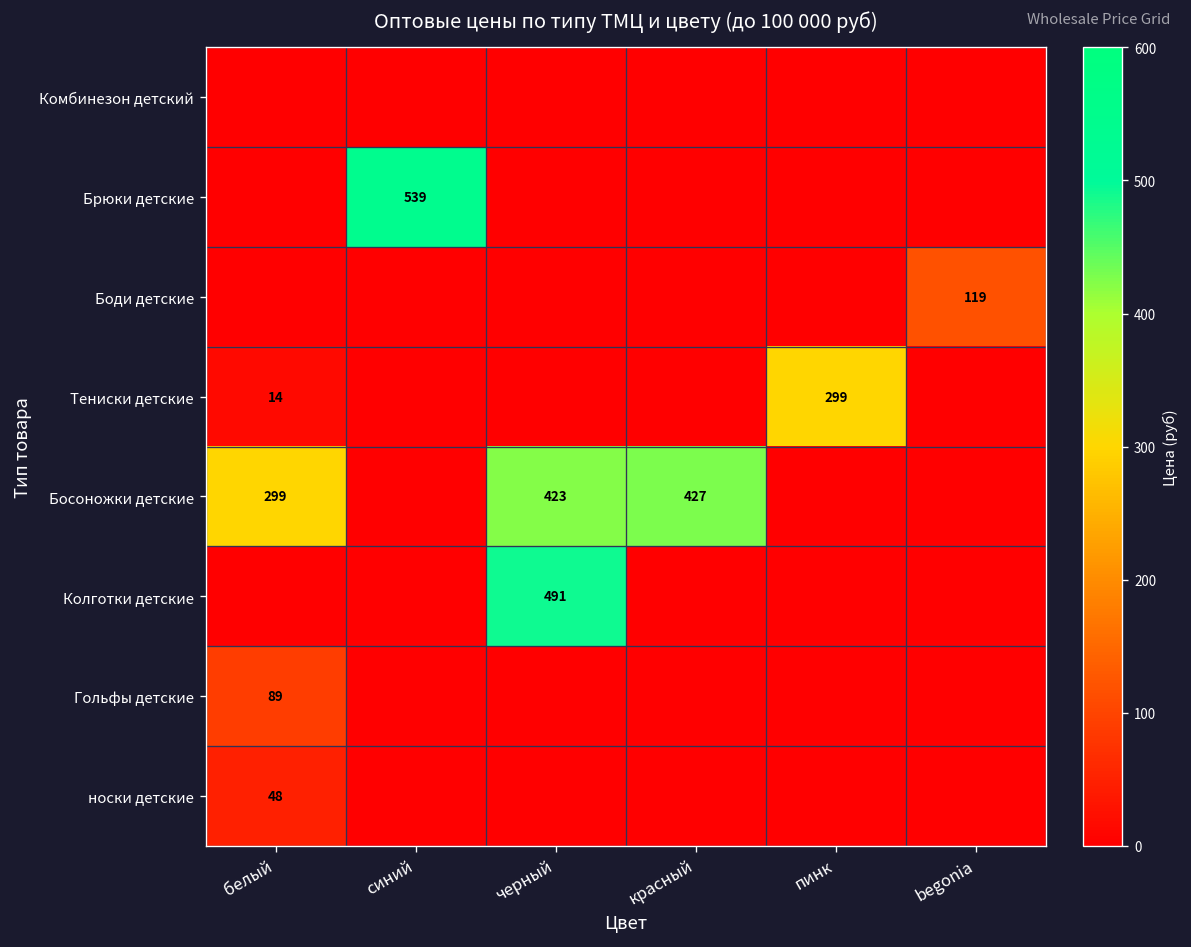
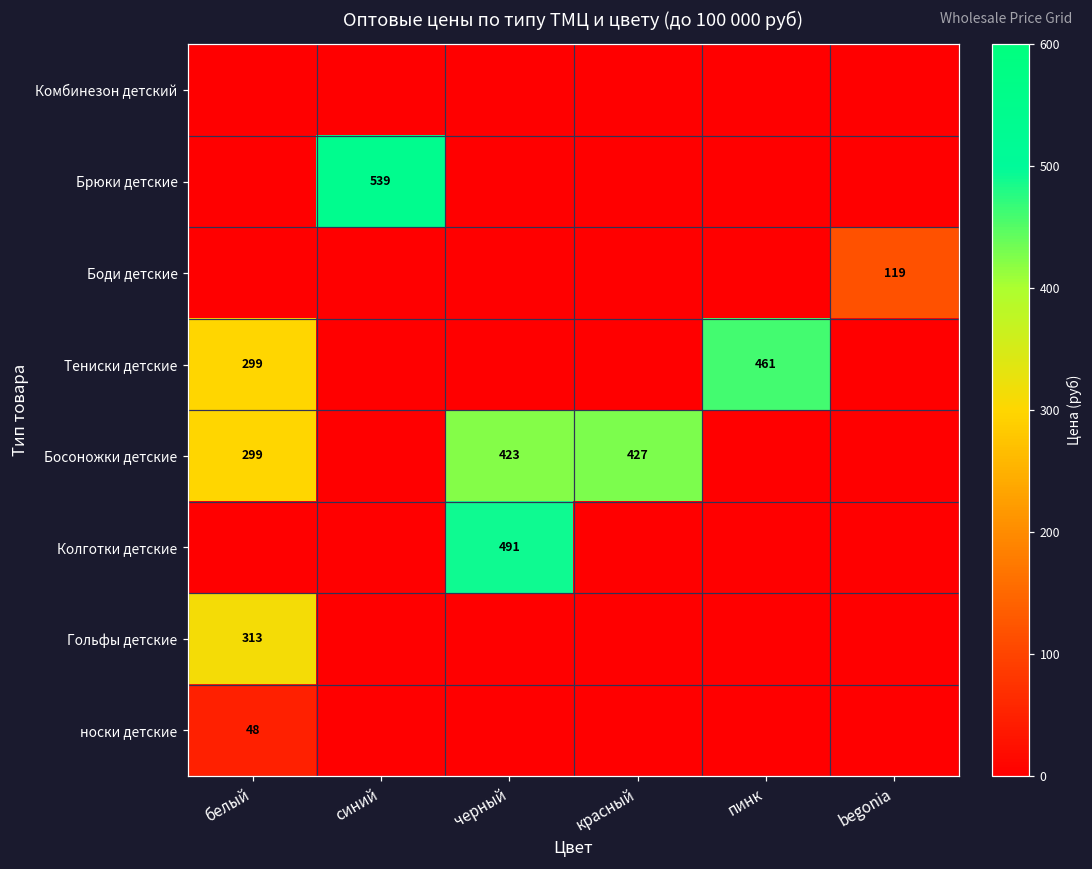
Тениски детские, белый: 14 -> 299
Тениски детские, пинк: 299 -> 461
Гольфы детские, белый: 89 -> 313
